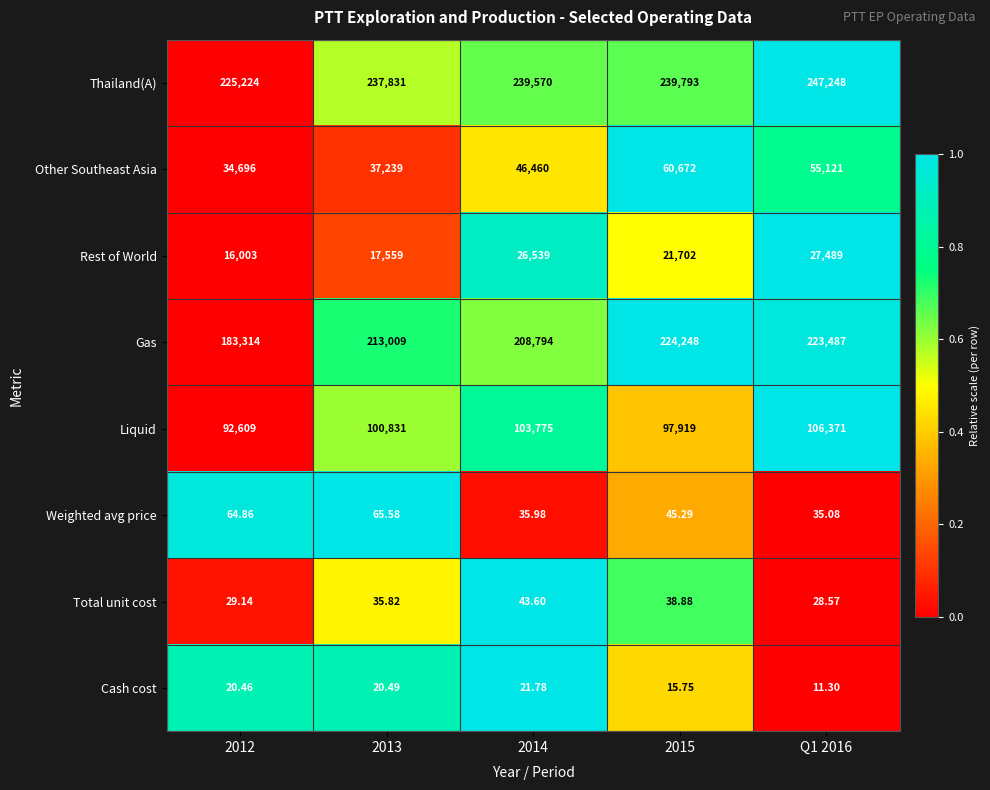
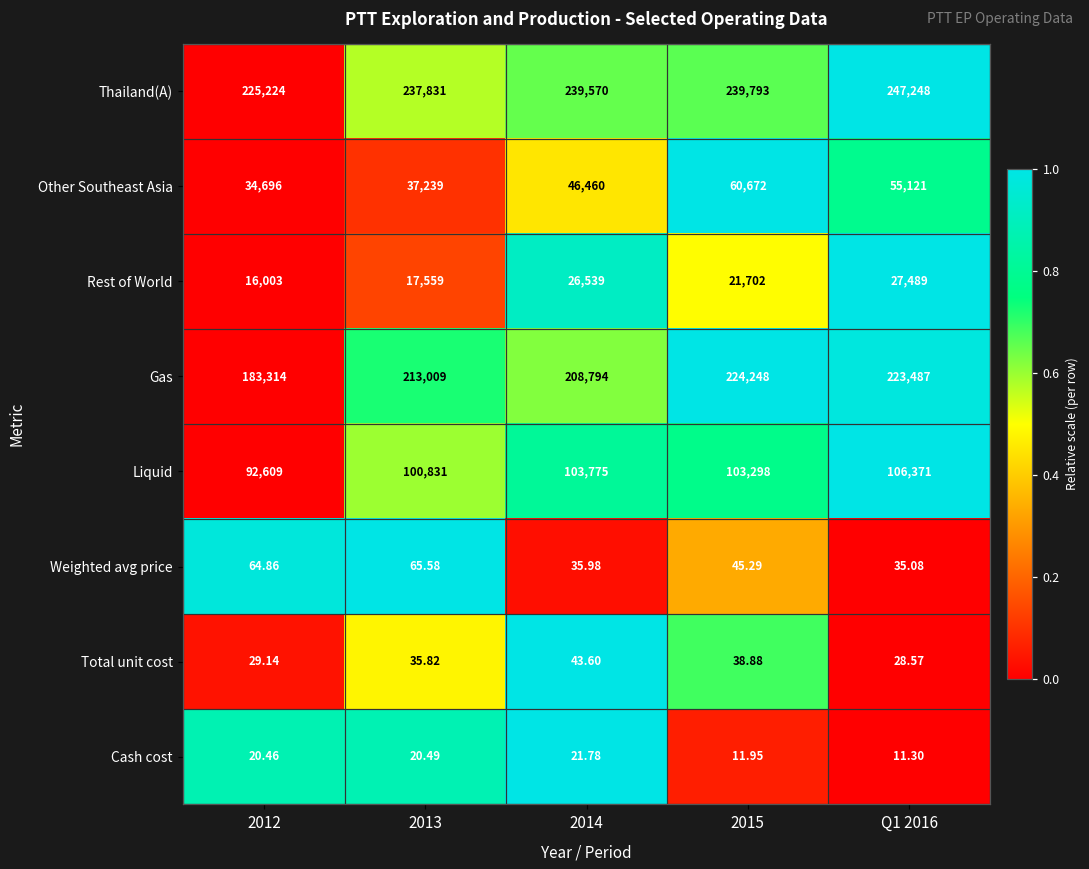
Liquid, 2015: 97,919 -> 103,298
Cash cost, 2015: 15.75 -> 11.95
